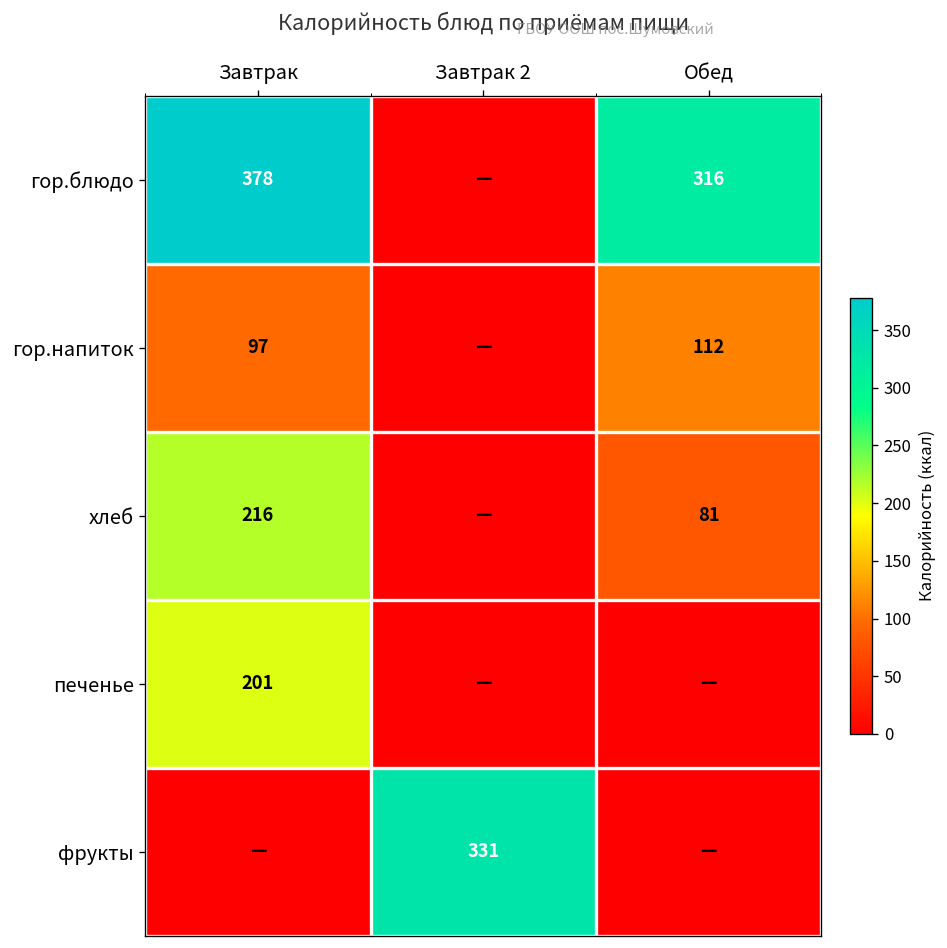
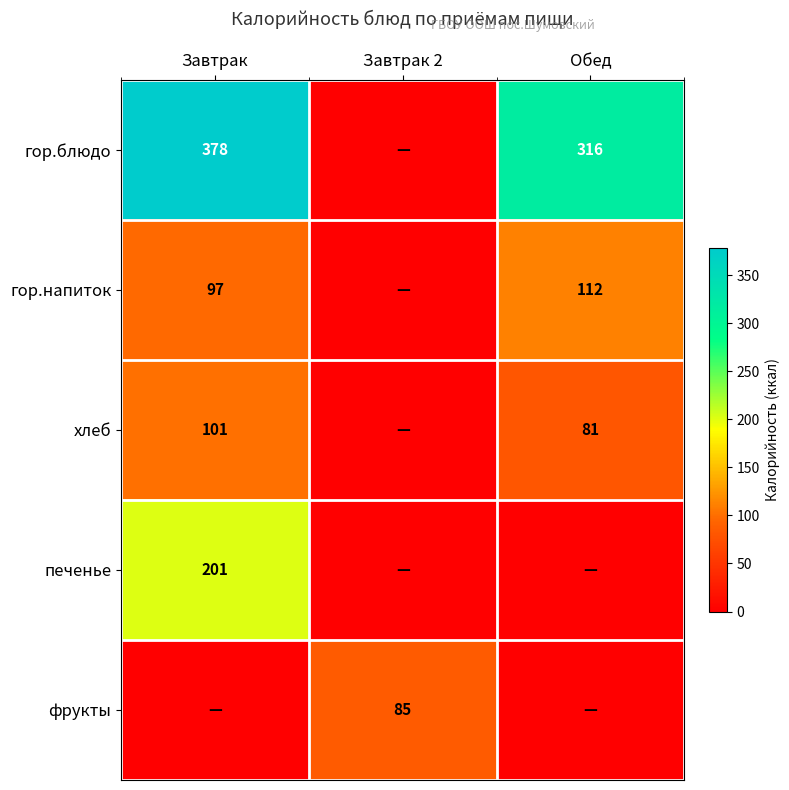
хлеб, Завтрак: 216 -> 101
фрукты, Завтрак 2: 331 -> 85
